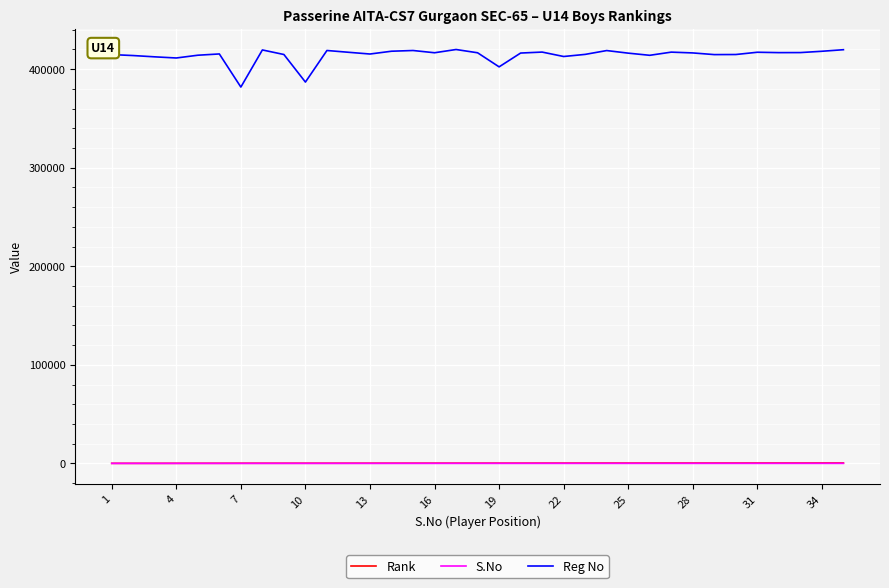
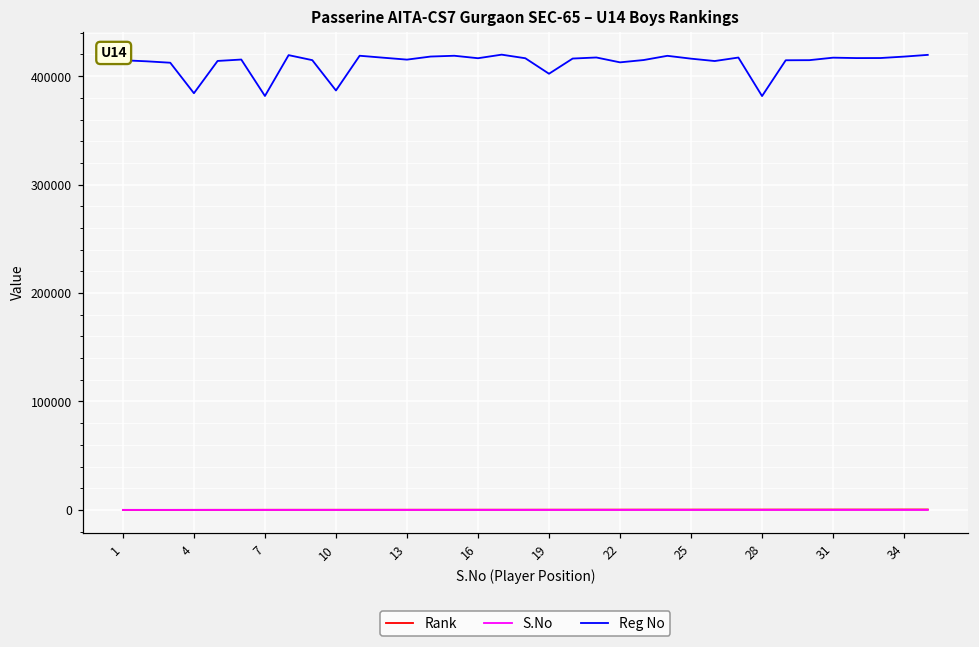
Reg No, 4: 410000 -> 380000
Reg No, 28: 420000 -> 380000
